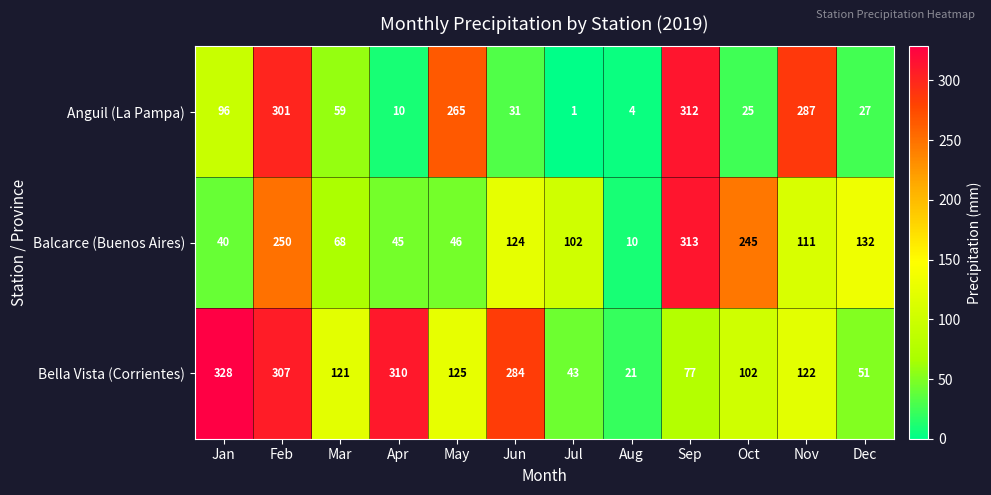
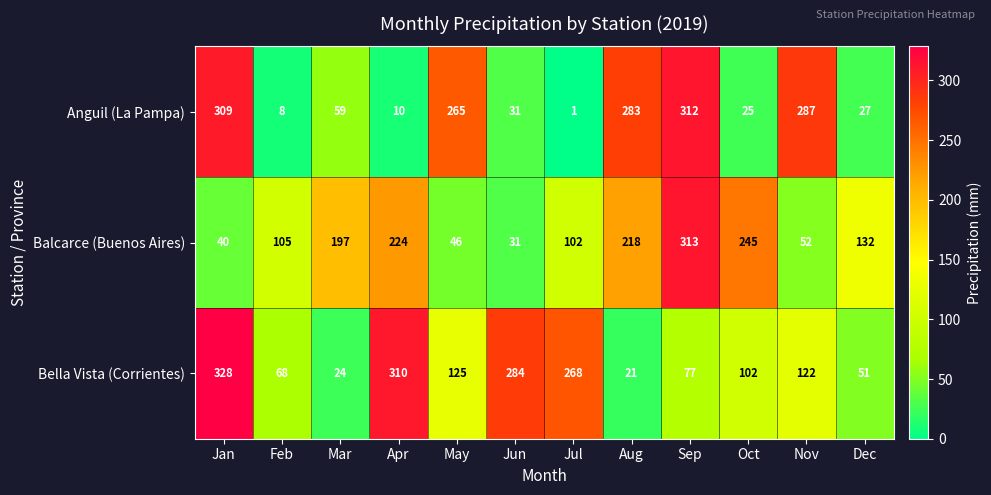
Anguil (La Pampa), Jan: 96 -> 309
Anguil (La Pampa), Feb: 301 -> 8
Anguil (La Pampa), Aug: 4 -> 283
Balcarce (Buenos Aires), Feb: 250 -> 105
Balcarce (Buenos Aires), Mar: 68 -> 197
Balcarce (Buenos Aires), Apr: 45 -> 224
Balcarce (Buenos Aires), Jun: 124 -> 31
Balcarce (Buenos Aires), Aug: 10 -> 218
Balcarce (Buenos Aires), Nov: 111 -> 52
Bella Vista (Corrientes), Feb: 307 -> 68
Bella Vista (Corrientes), Mar: 121 -> 24
Bella Vista (Corrientes), Jul: 43 -> 268
